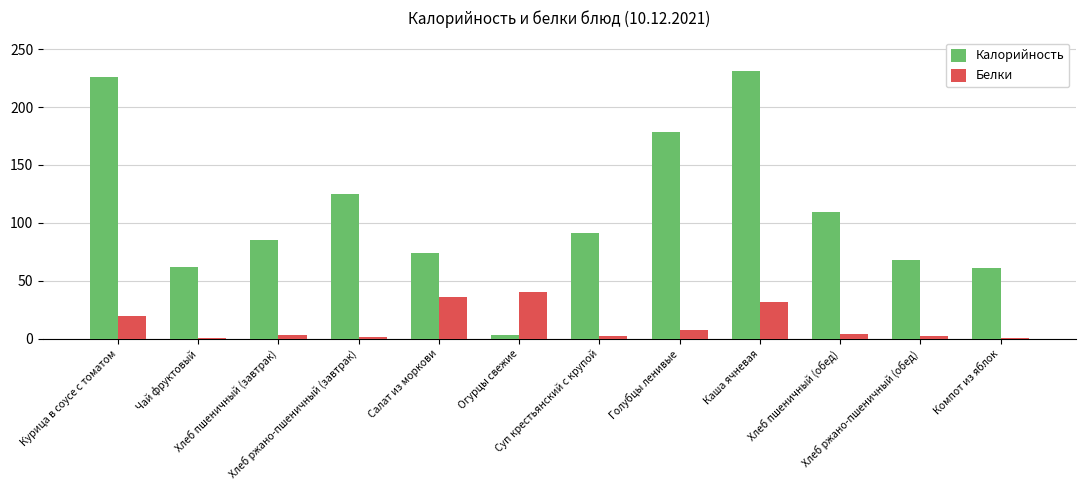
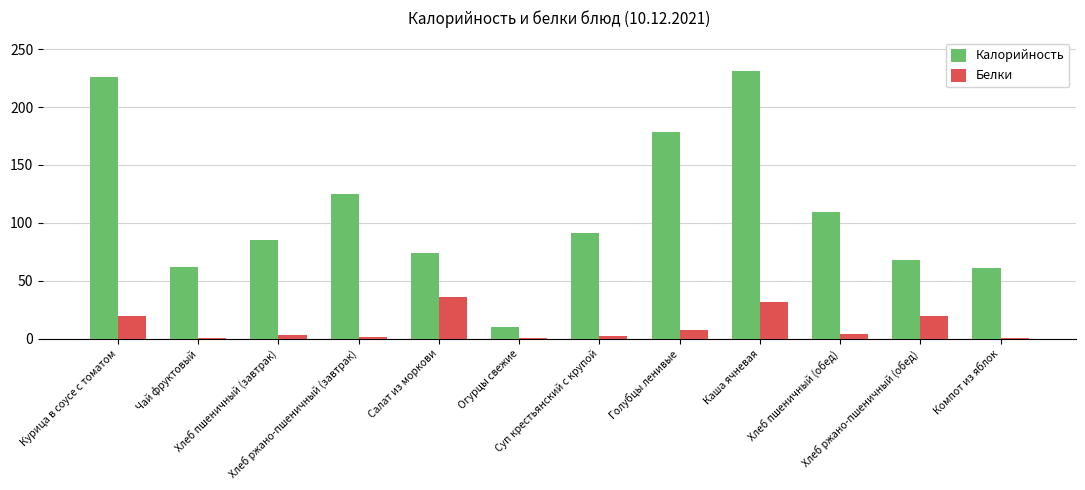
Калорийность, Огурцы свежие: 4 -> 10
Белки, Огурцы свежие: 40 -> 1
Белки, Хлеб ржано-пшеничный (обед): 2 -> 20
